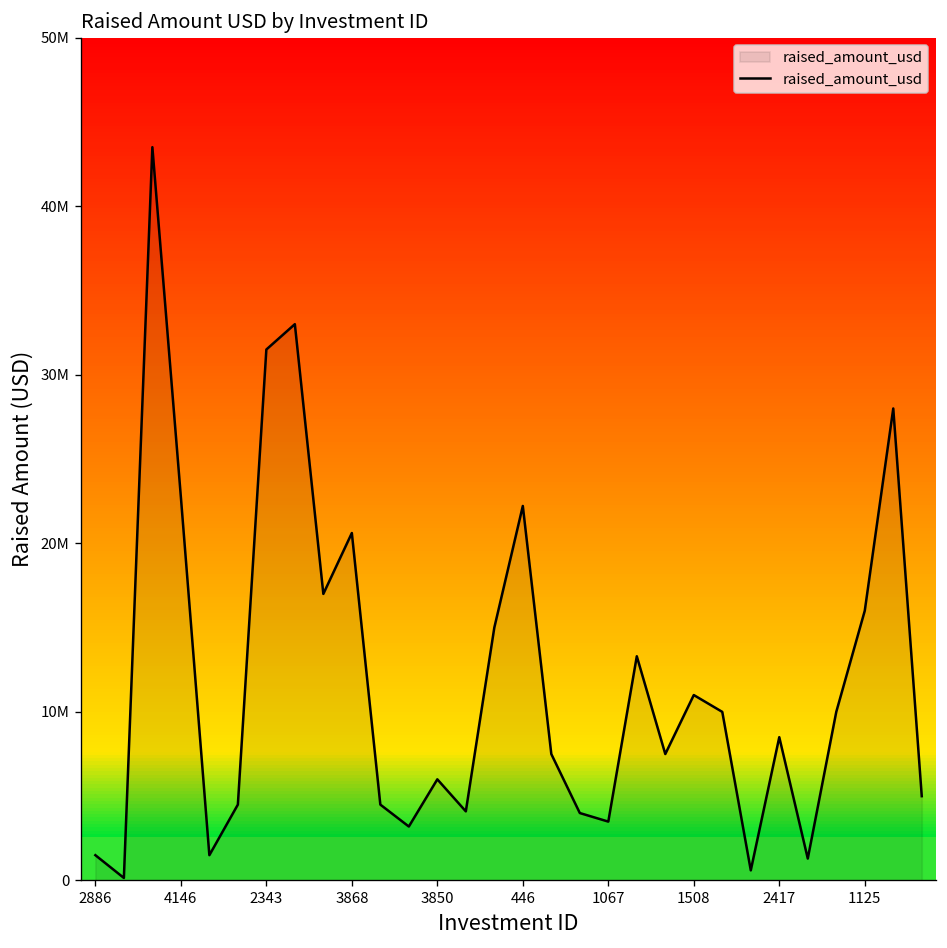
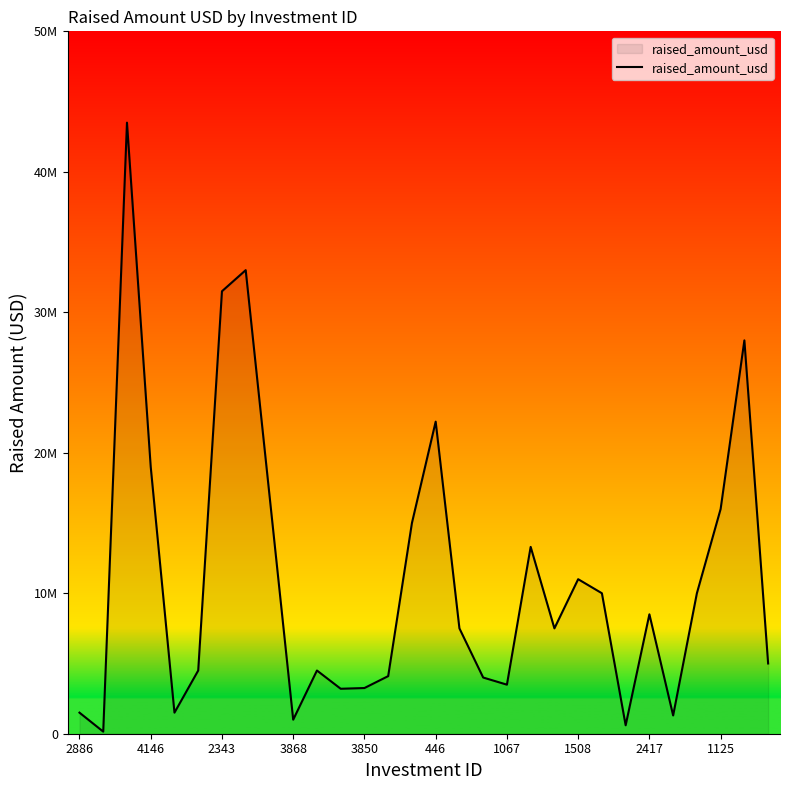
4146: 22700000 -> 19000000
3868: 20600000 -> 1000000
3850: 6000000 -> 3300000
